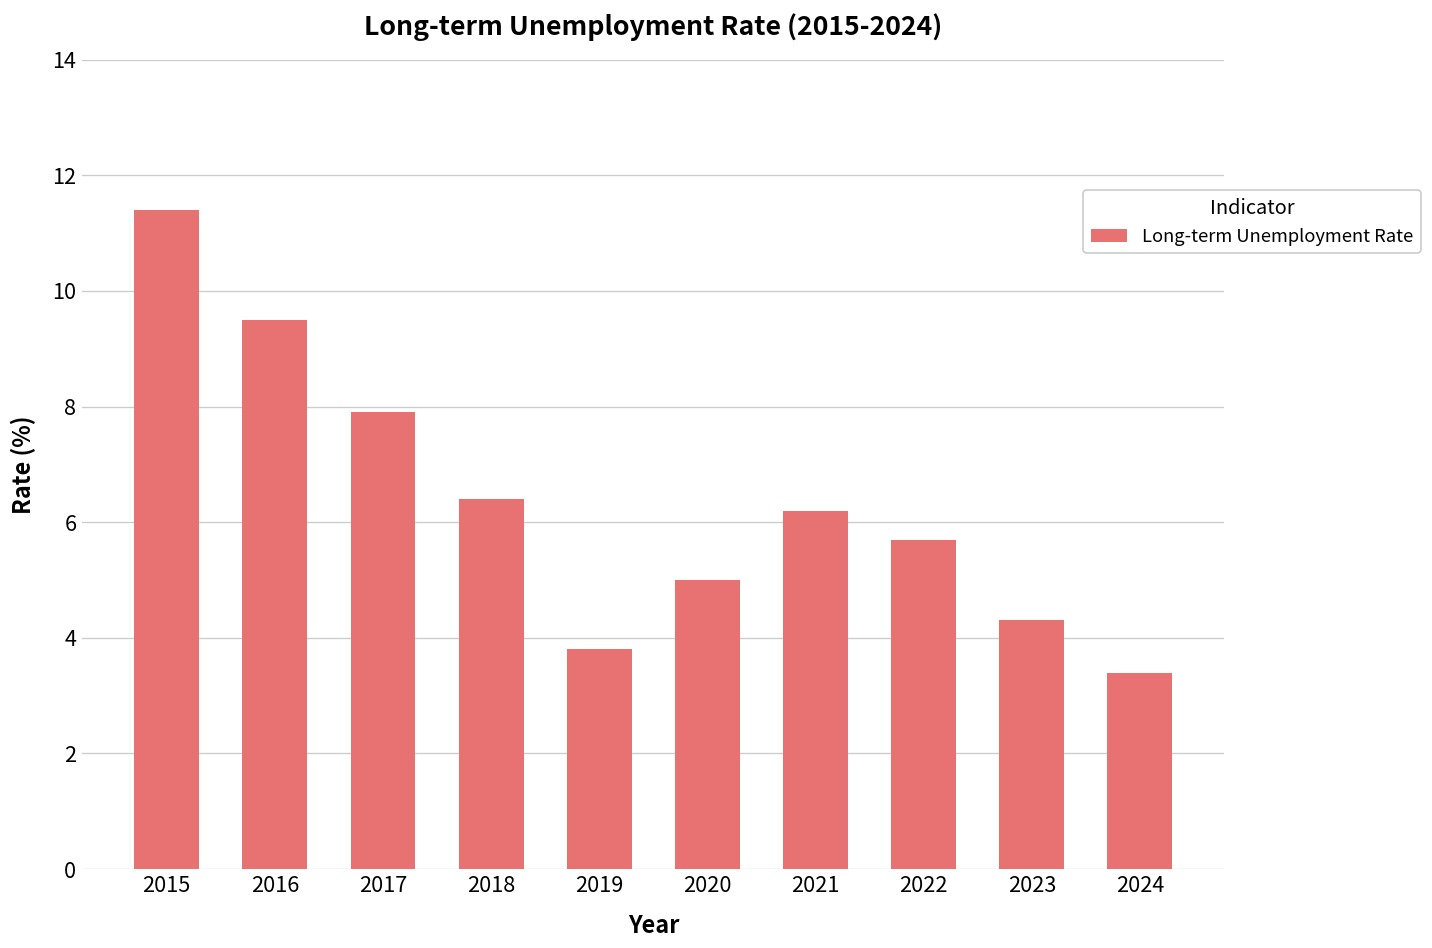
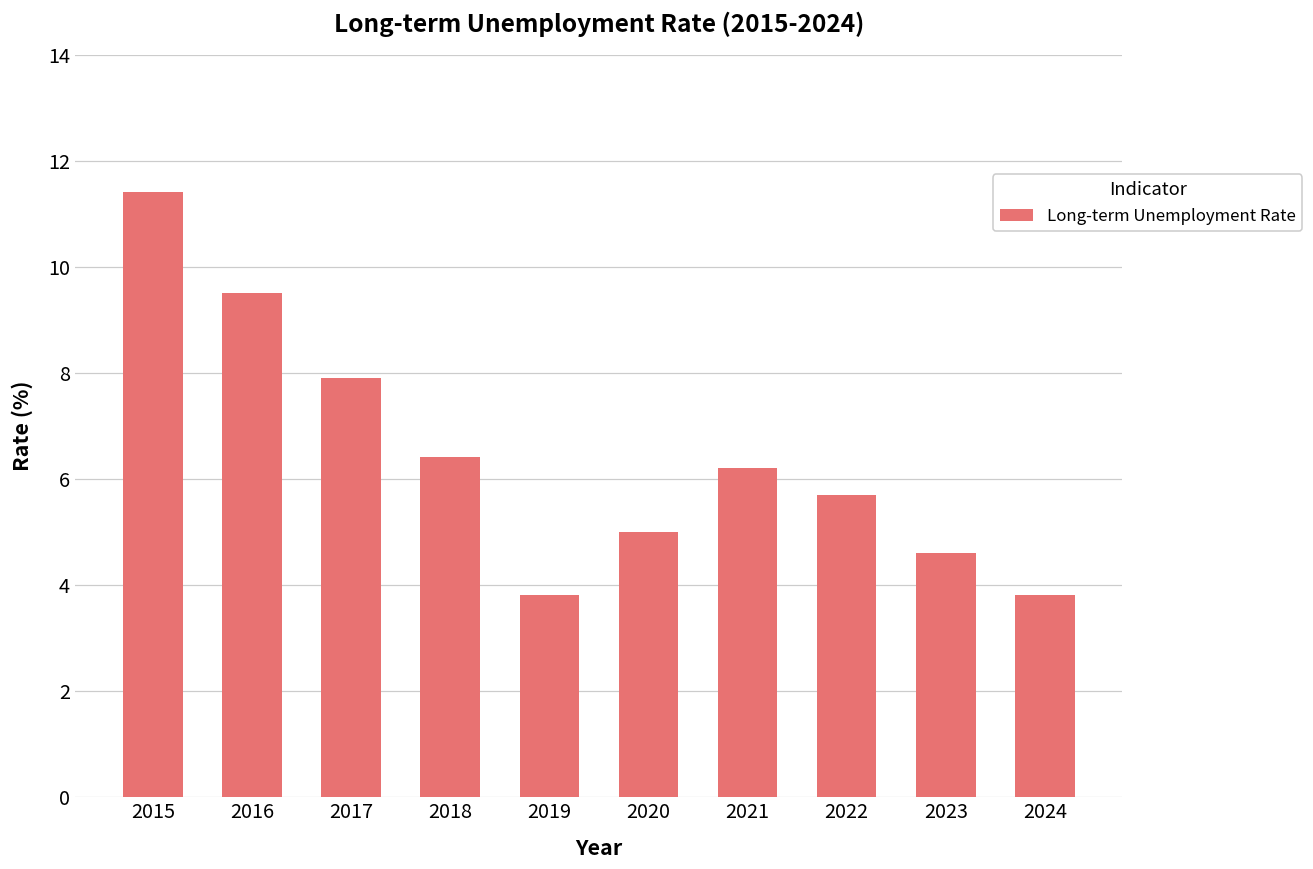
2023: 4.3 -> 4.6
2024: 3.4 -> 3.8
